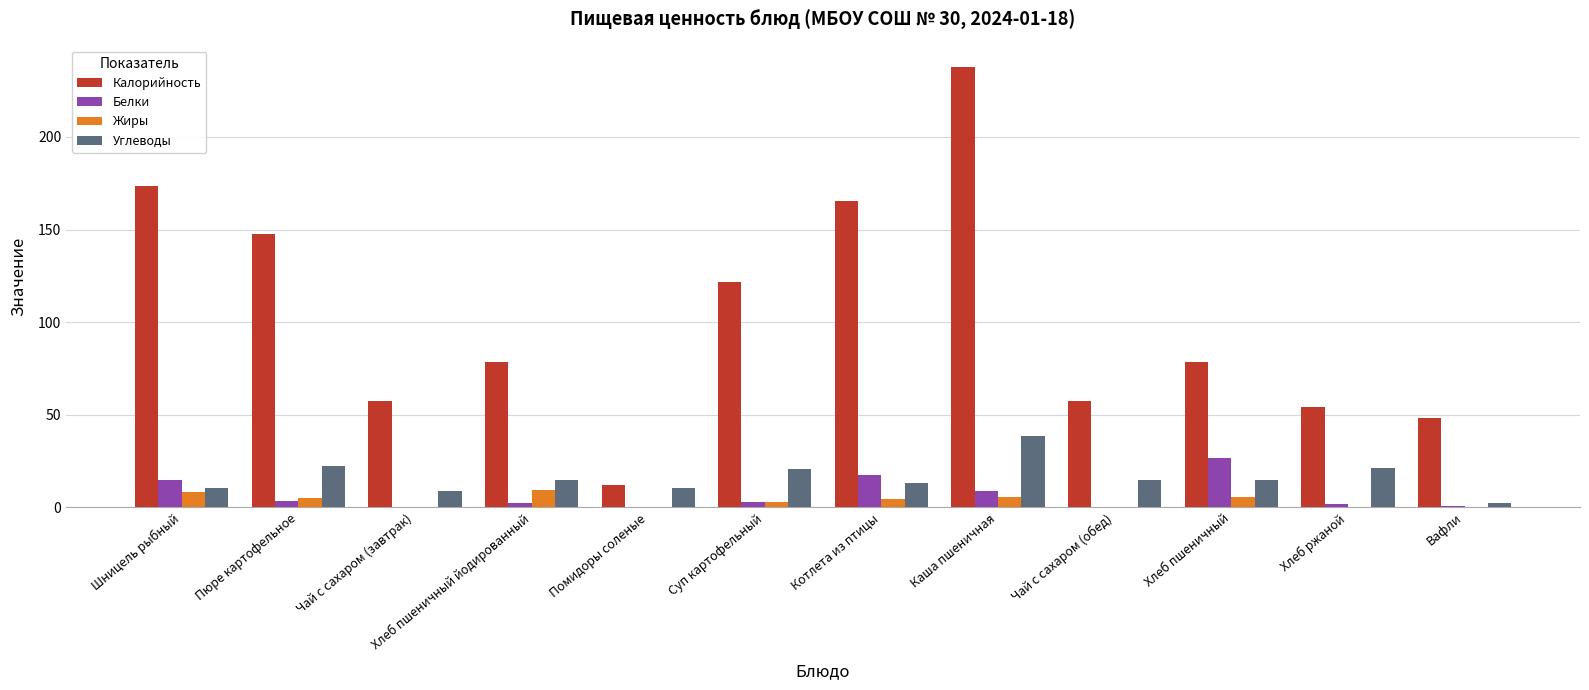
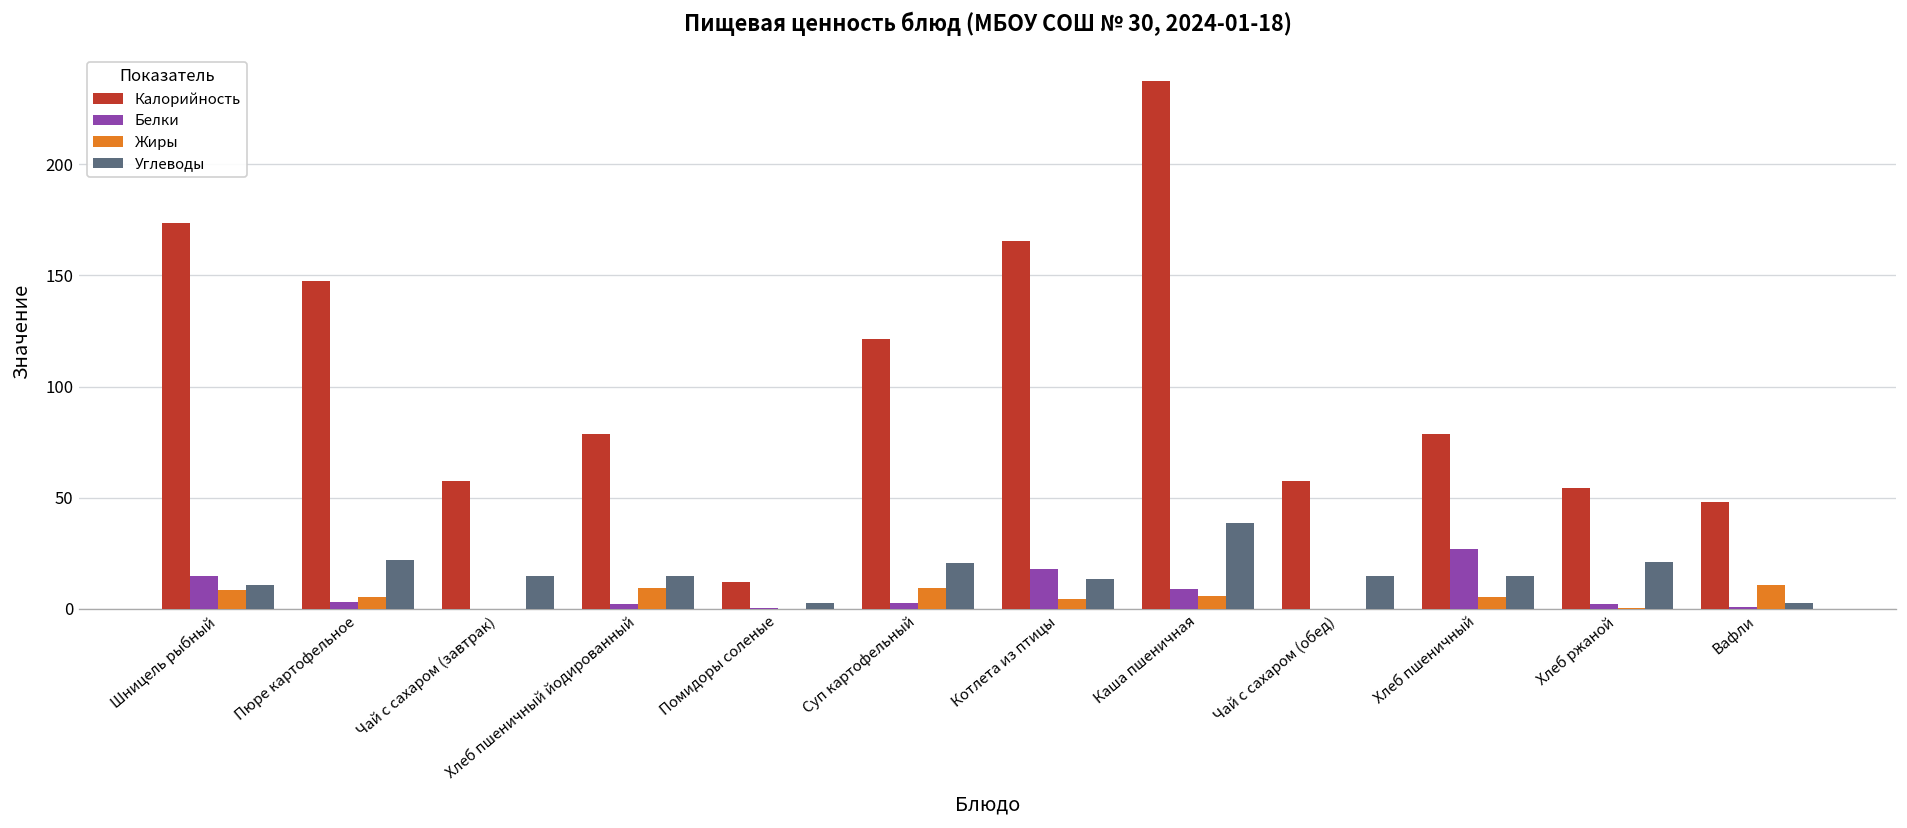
Углеводы, Чай с сахаром (завтрак): 9 -> 15
Углеводы, Помидоры соленые: 10 -> 3
Жиры, Суп картофельный: 3 -> 9
Жиры, Вафли: 0 -> 11
